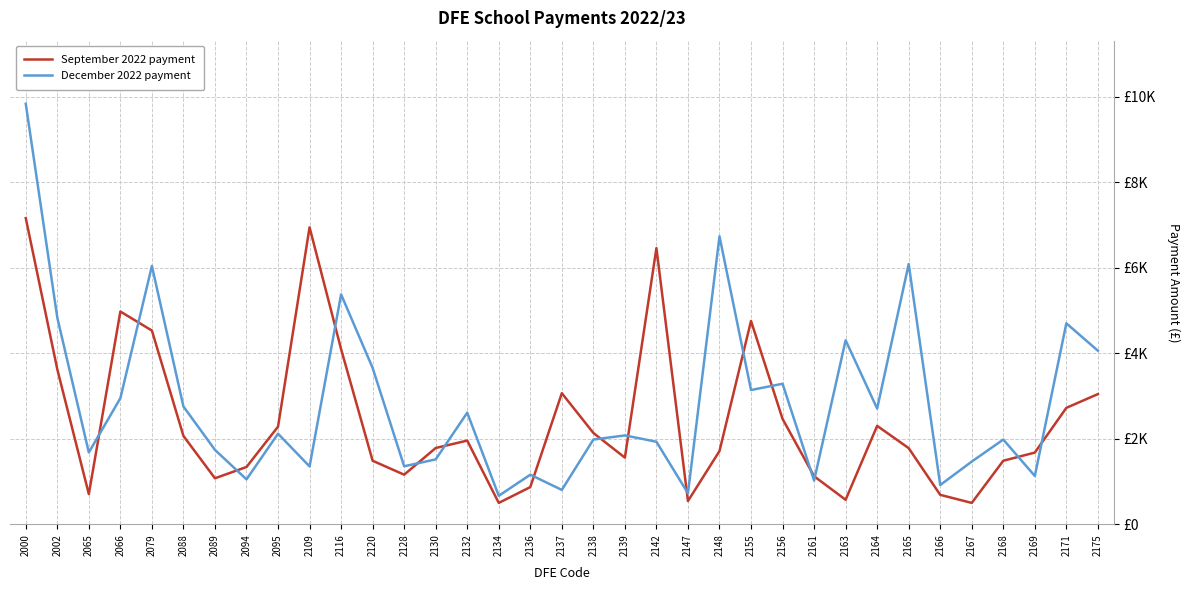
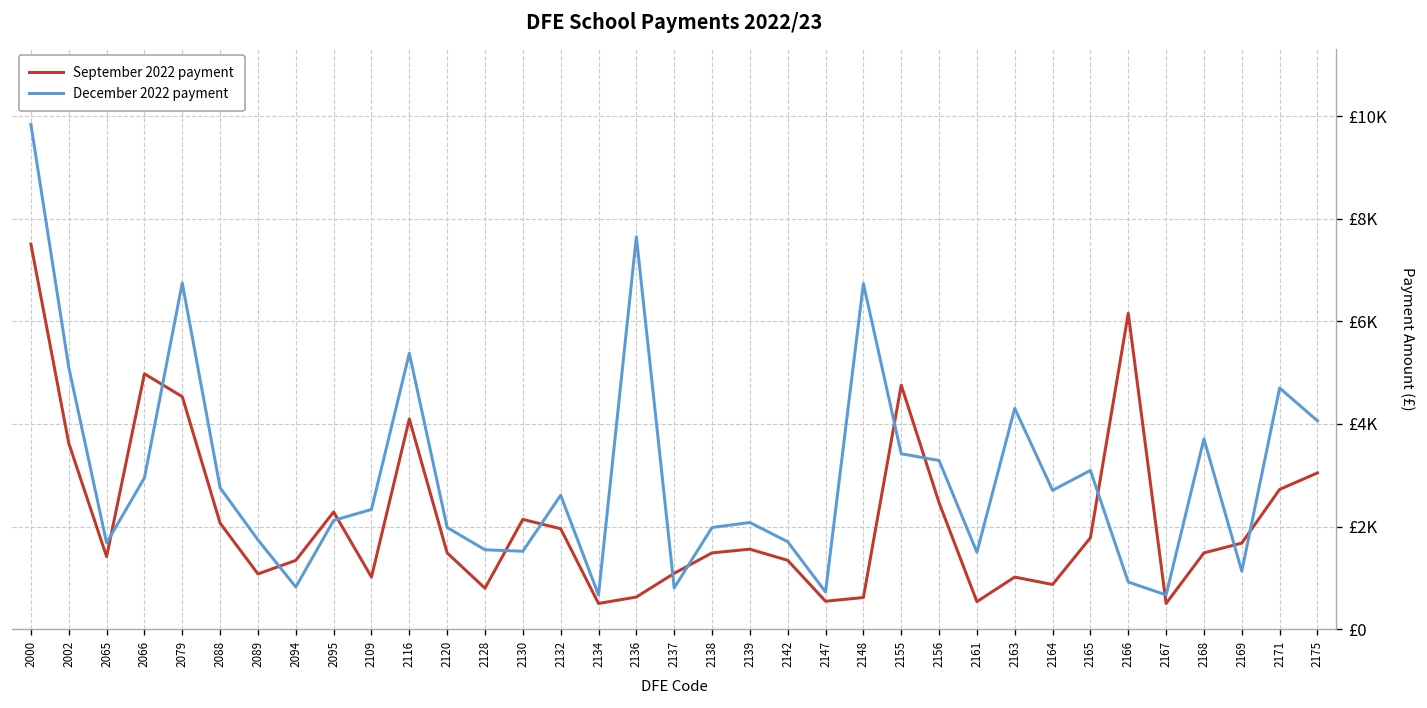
September 2022 payment, 2000: £7200 -> £7500
December 2022 payment, 2002: £4800 -> £5100
September 2022 payment, 2065: £700 -> £1400
December 2022 payment, 2079: £6000 -> £6700
December 2022 payment, 2094: £1100 -> £800
September 2022 payment, 2109: £6900 -> £1000
December 2022 payment, 2109: £1400 -> £2300
December 2022 payment, 2120: £3700 -> £2000
September 2022 payment, 2128: £1200 -> £800
December 2022 payment, 2128: £1400 -> £1500
September 2022 payment, 2130: £1800 -> £2100
September 2022 payment, 2136: £900 -> £600
December 2022 payment, 2136: £1200 -> £7600
September 2022 payment, 2137: £3100 -> £1100
September 2022 payment, 2138: £2100 -> £1500
September 2022 payment, 2142: £6500 -> £1300
December 2022 payment, 2142: £1900 -> £1700
September 2022 payment, 2148: £1700 -> £600
December 2022 payment, 2155: £3100 -> £3400
September 2022 payment, 2161: £1100 -> £500
December 2022 payment, 2161: £1000 -> £1500
September 2022 payment, 2163: £600 -> £1000
September 2022 payment, 2164: £2300 -> £900
December 2022 payment, 2165: £6100 -> £3100
September 2022 payment, 2166: £700 -> £6200
December 2022 payment, 2167: £1500 -> £700
December 2022 payment, 2168: £2000 -> £3700
